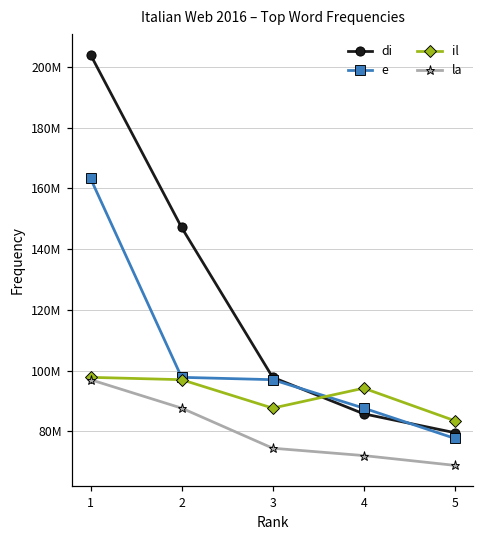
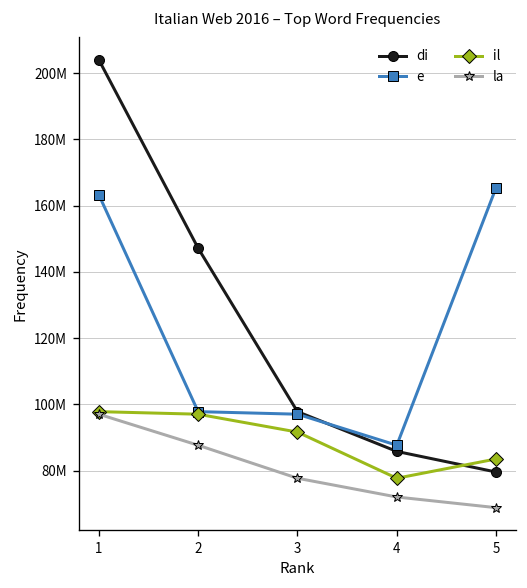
il, 3: 88000000 -> 92000000
la, 3: 74000000 -> 78000000
il, 4: 94000000 -> 78000000
e, 5: 78000000 -> 165000000
